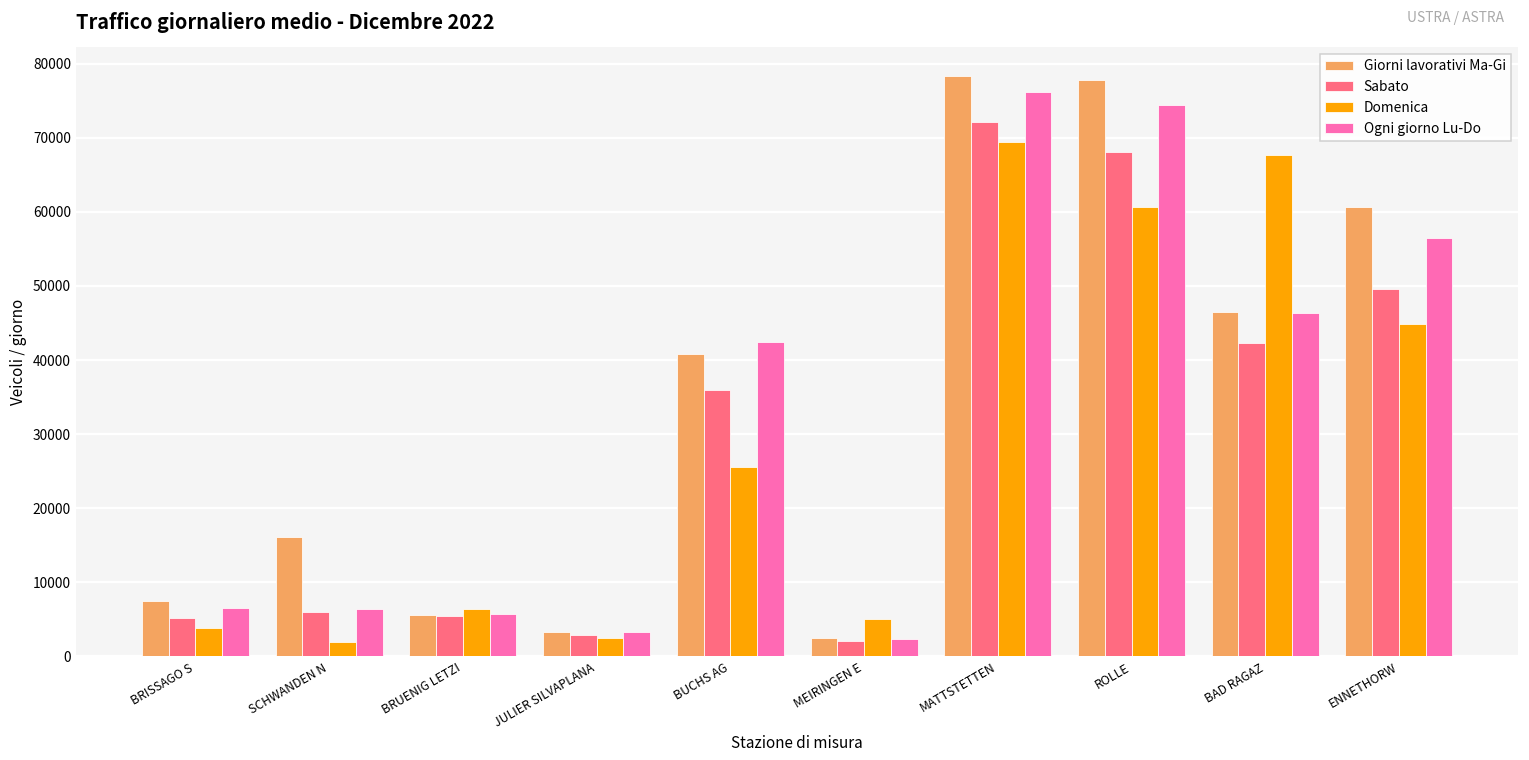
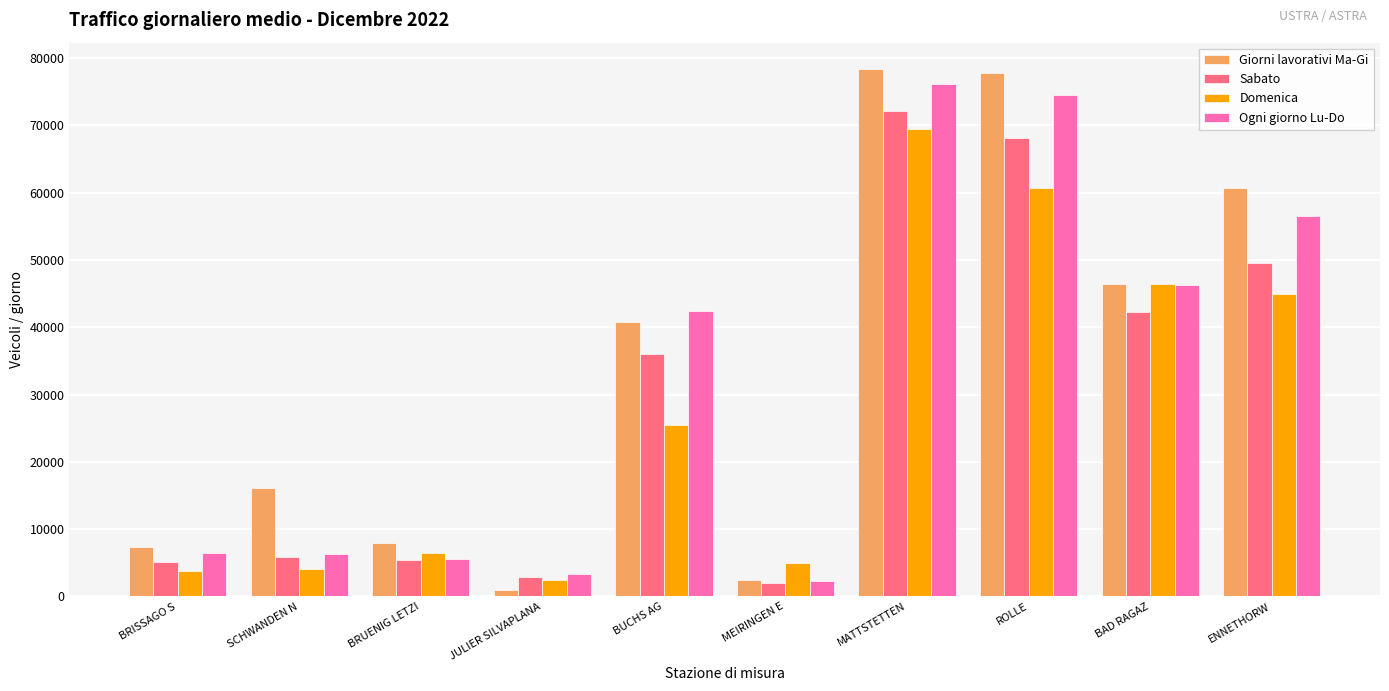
Domenica, SCHWANDEN N: 2000 -> 4000
Giorni lavorativi Ma-Gi, BRUENIG LETZI: 5000 -> 8000
Giorni lavorativi Ma-Gi, JULIER SILVAPLANA: 3000 -> 1000
Domenica, BAD RAGAZ: 68000 -> 46000
